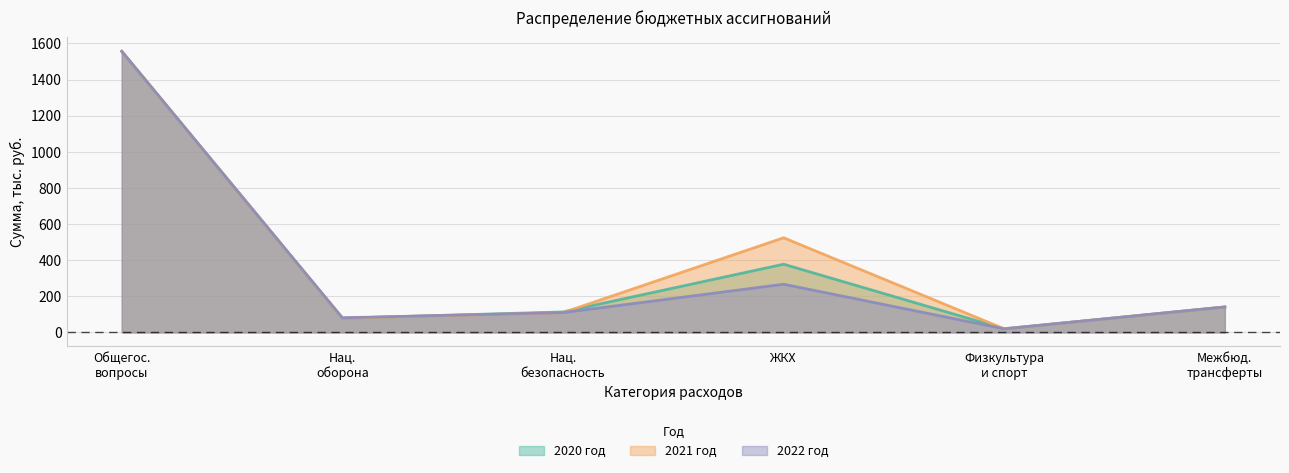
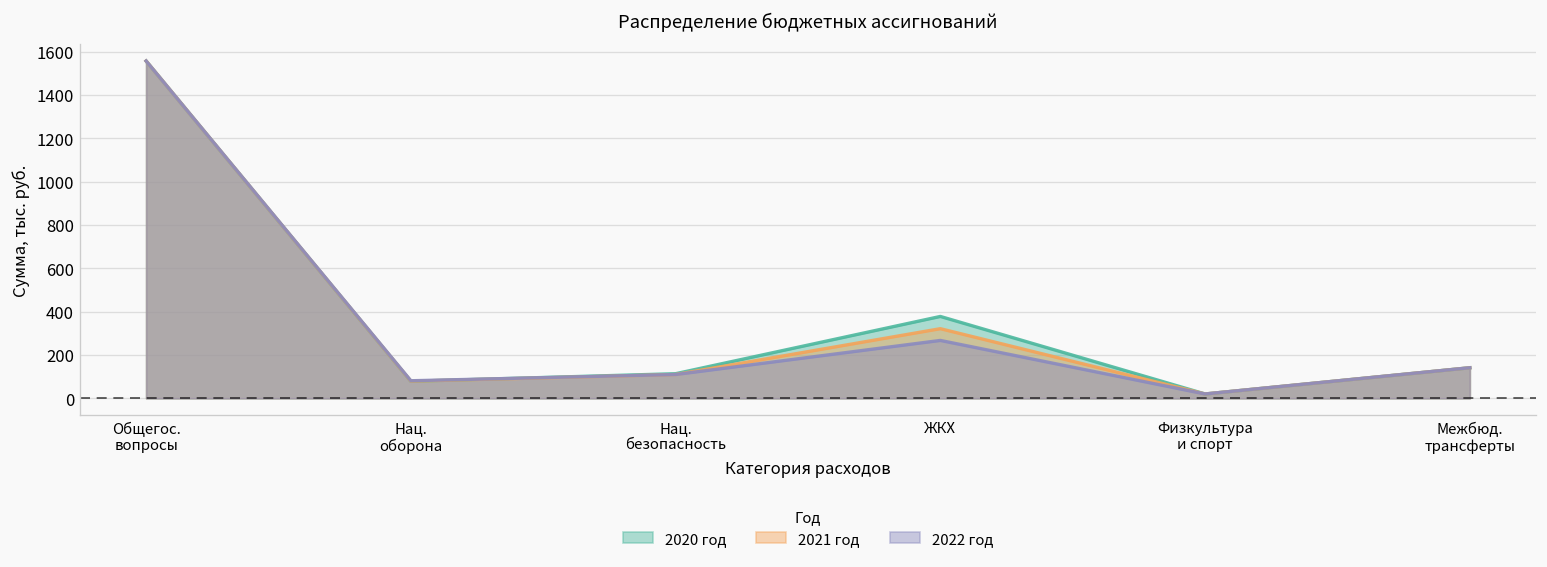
2021 год, ЖКХ: 520 -> 320
